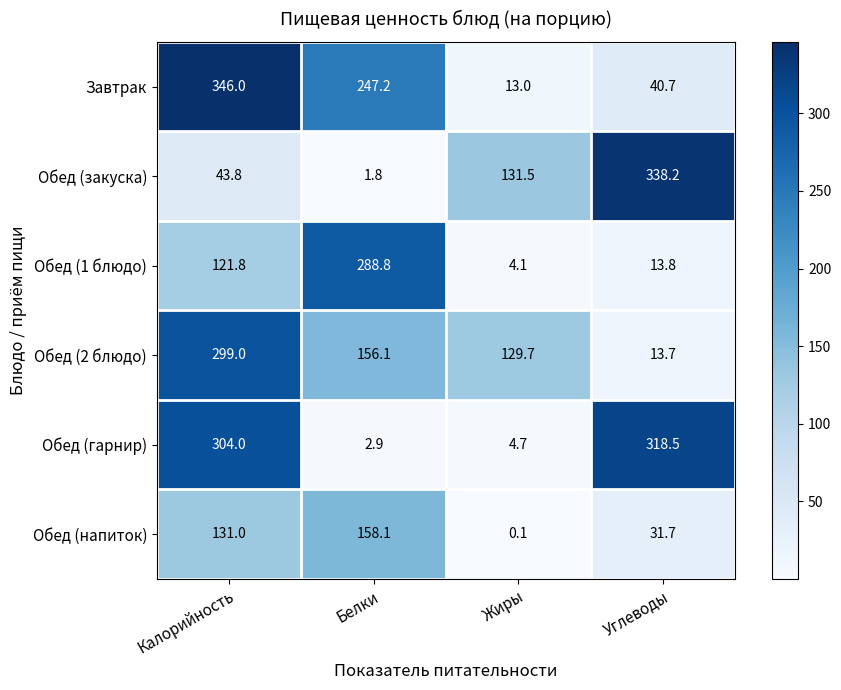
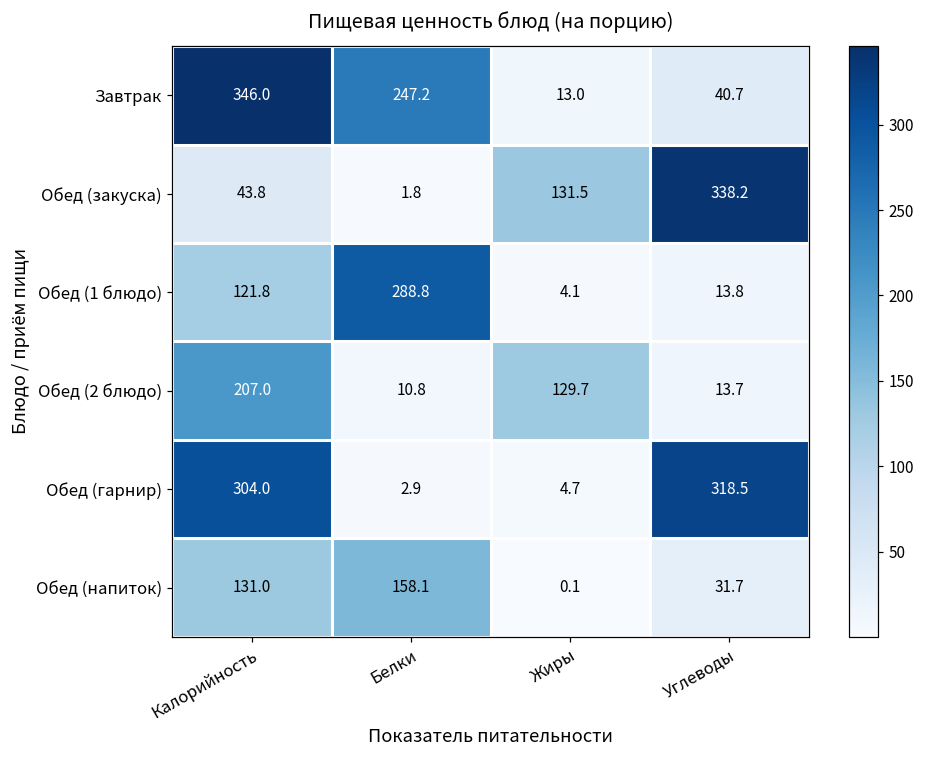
Обед (2 блюдо), Калорийность: 299.0 -> 207.0
Обед (2 блюдо), Белки: 156.1 -> 10.8
